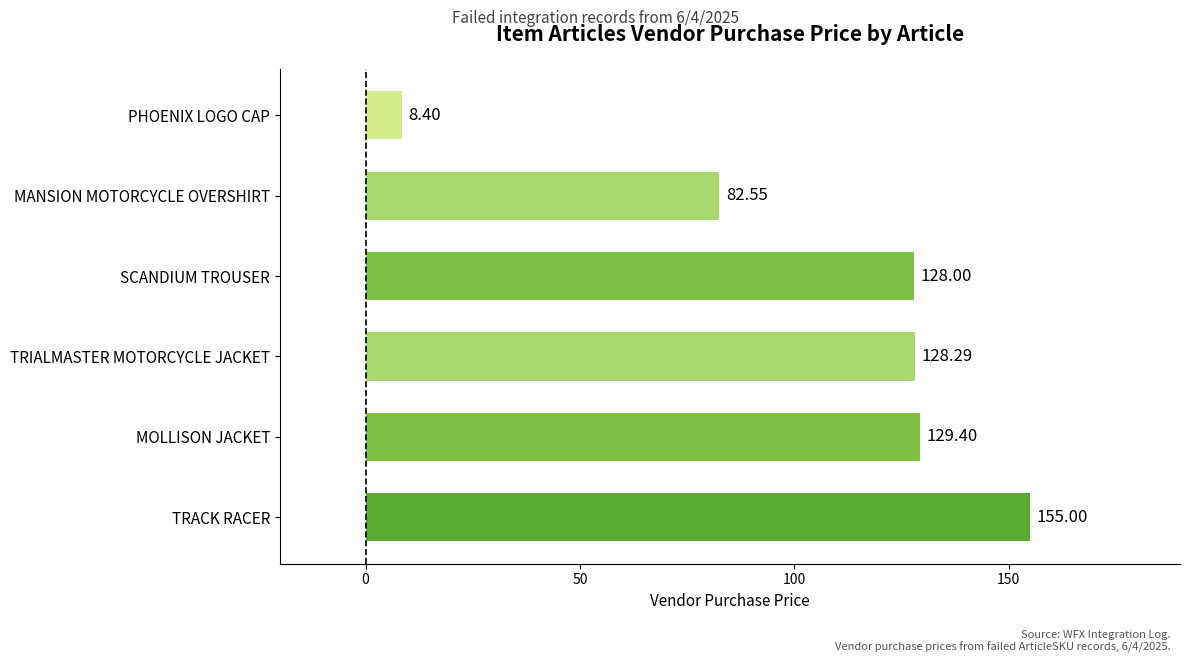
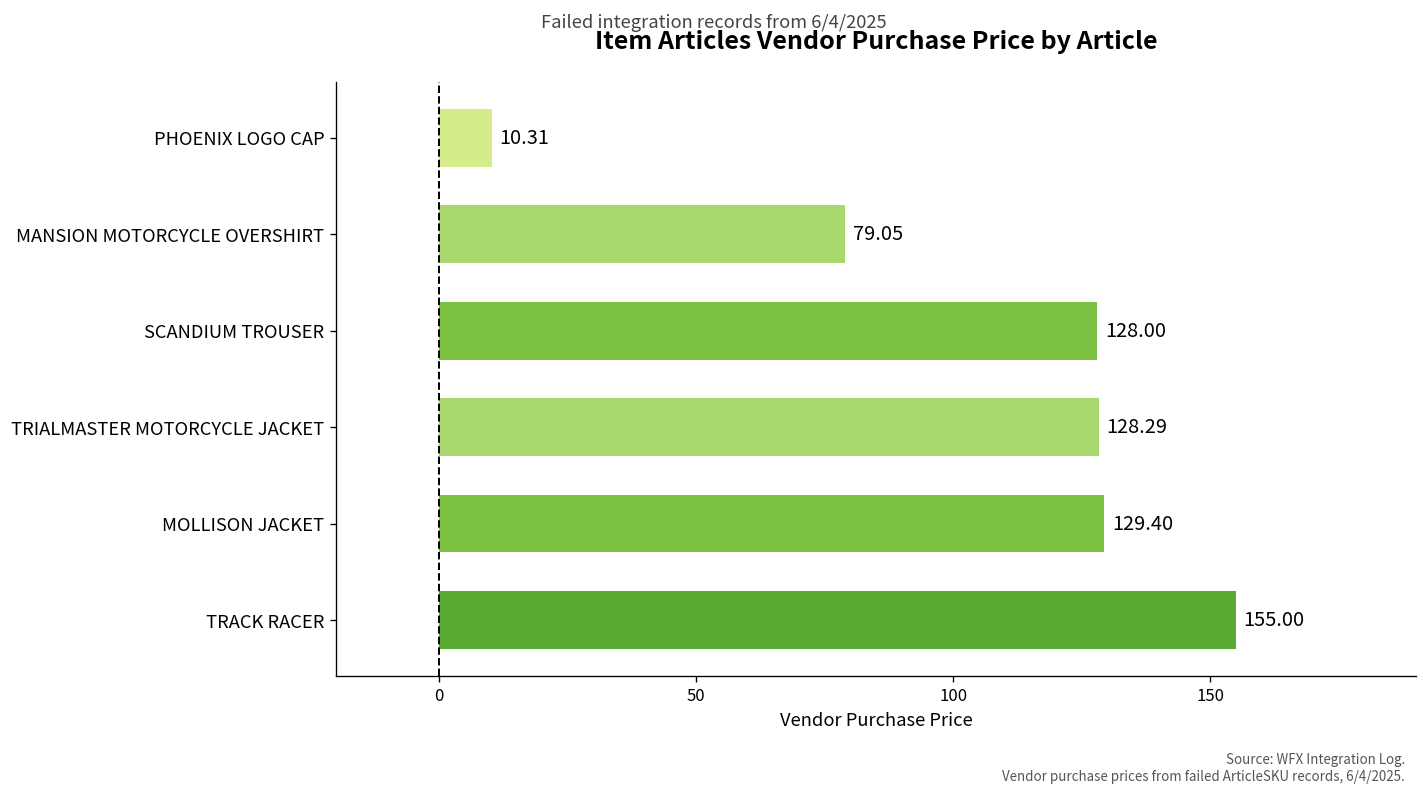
PHOENIX LOGO CAP: 8.40 -> 10.31
MANSION MOTORCYCLE OVERSHIRT: 82.55 -> 79.05
